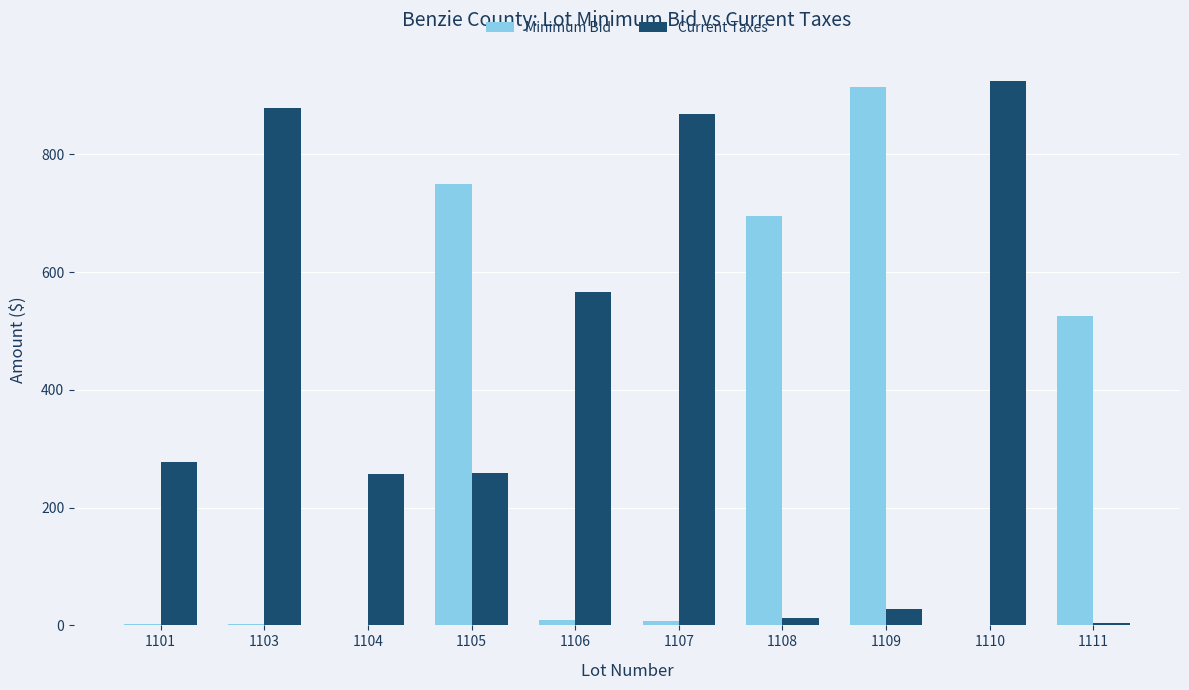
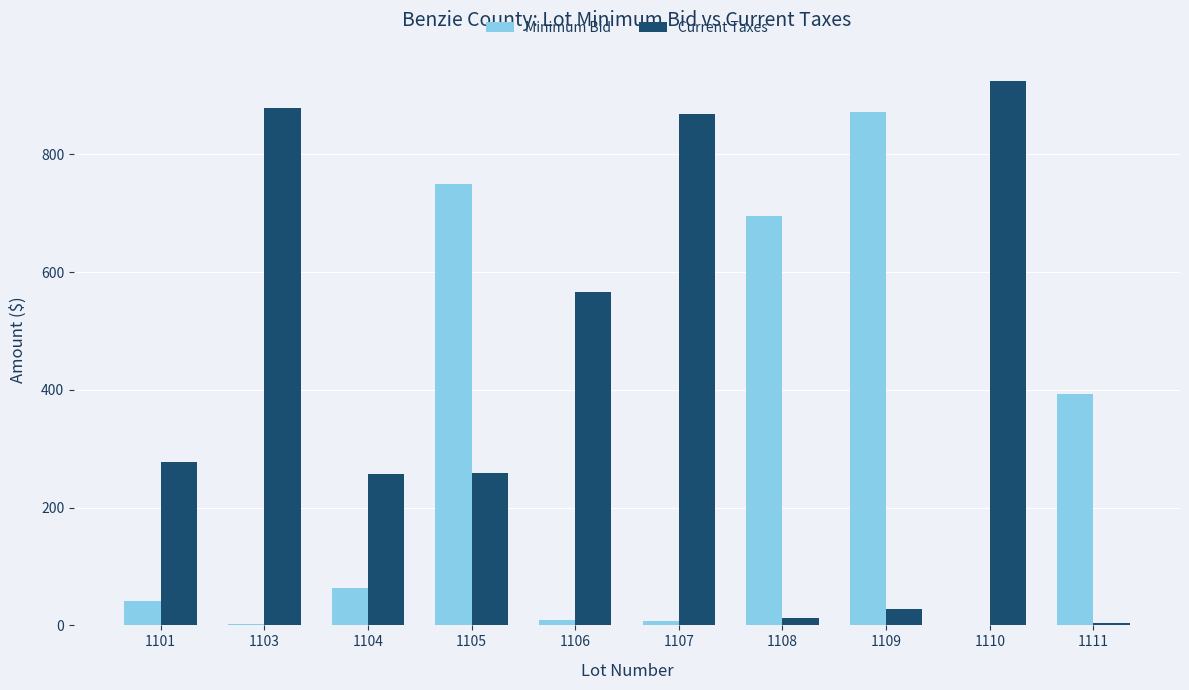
Minimum Bid, 1101: 0 -> 40
Minimum Bid, 1104: 0 -> 60
Minimum Bid, 1109: 920 -> 870
Minimum Bid, 1111: 530 -> 390
